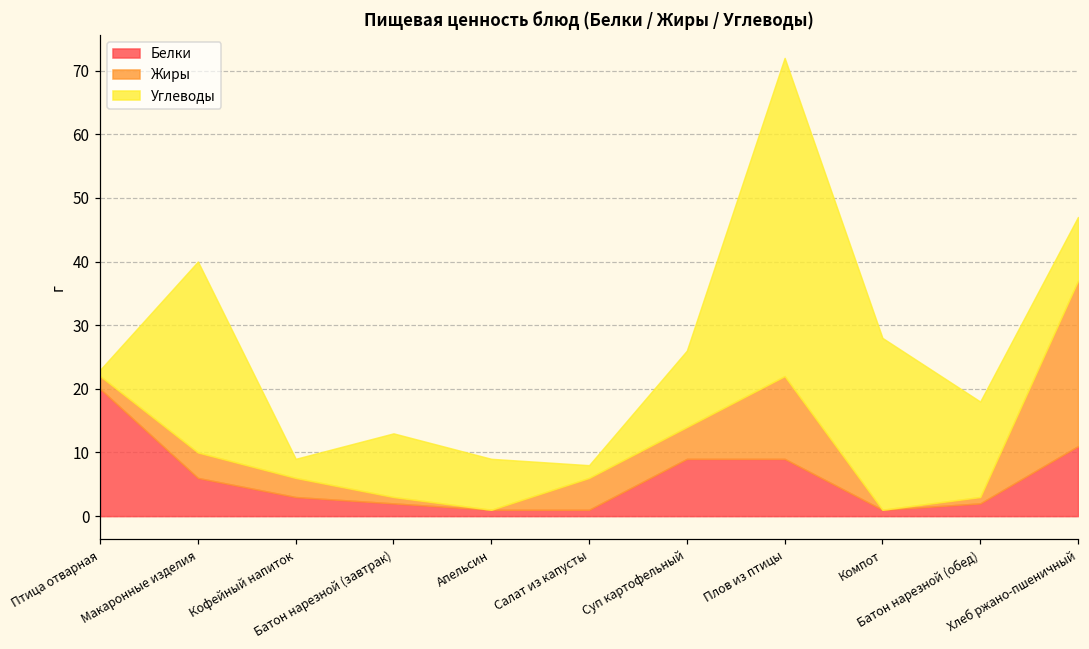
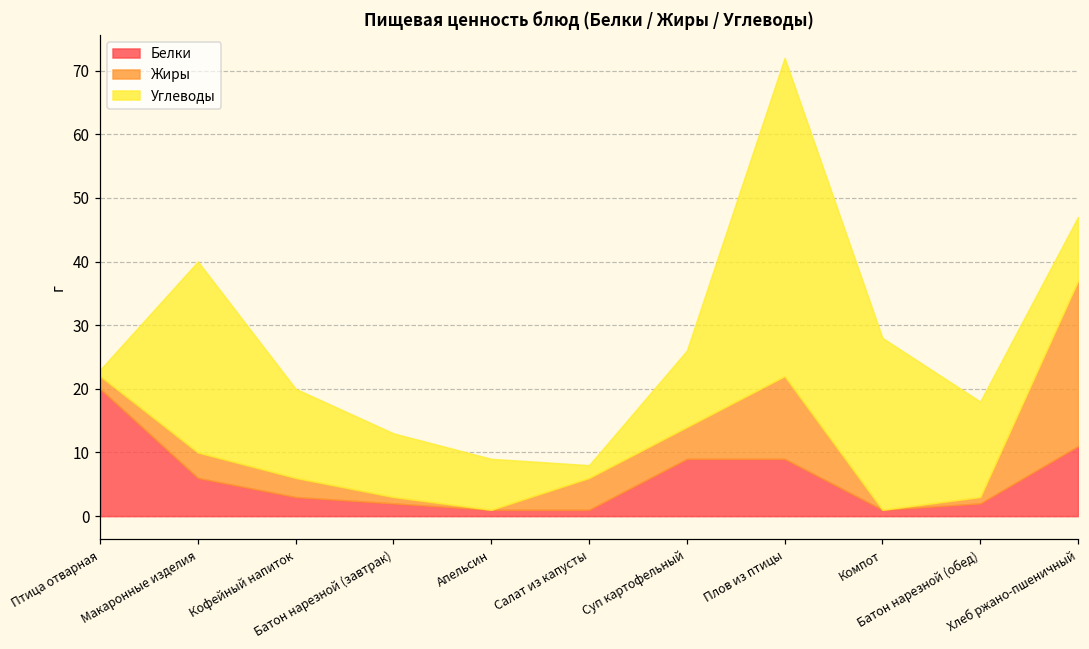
Углеводы, Кофейный напиток: 3 -> 14
